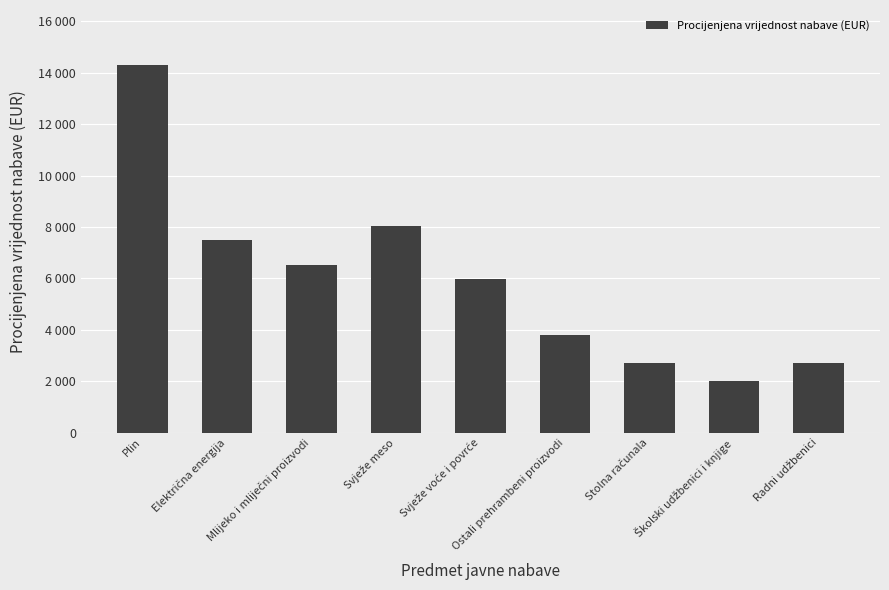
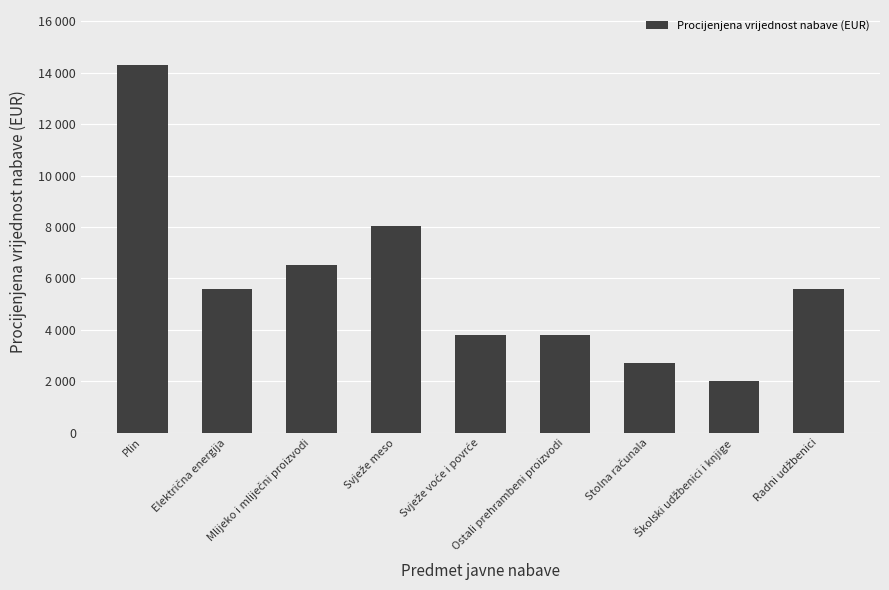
Električna energija: 7500 -> 5600
Svježe voće i povrće: 6000 -> 3800
Radni udžbenici: 2700 -> 5600
